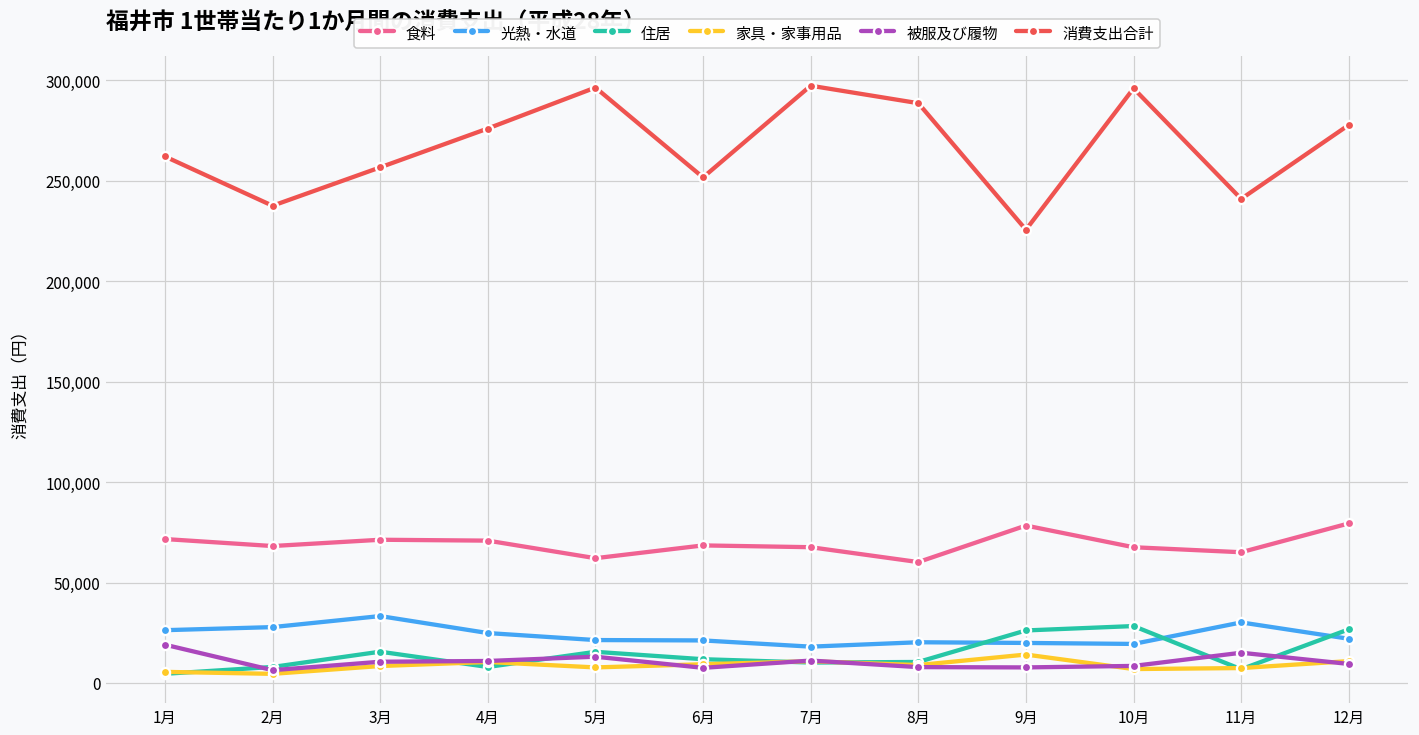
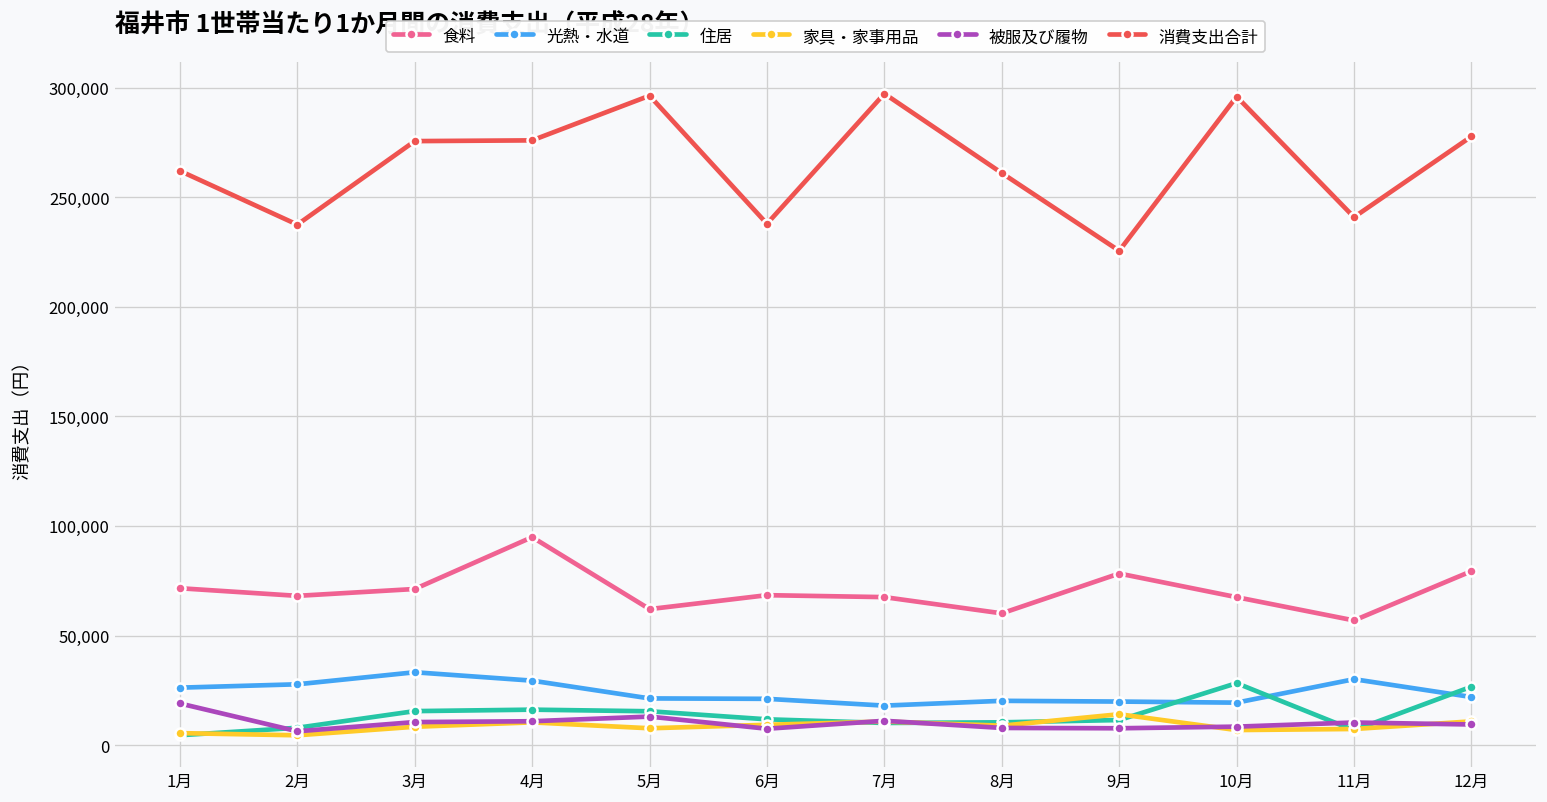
消費支出合計, 3月: 257,000 -> 276,000
食料, 4月: 71,000 -> 95,000
光熱・水道, 4月: 25,000 -> 30,000
住居, 4月: 8,000 -> 16,000
消費支出合計, 6月: 252,000 -> 238,000
消費支出合計, 8月: 289,000 -> 261,000
住居, 9月: 26,000 -> 12,000
食料, 11月: 65,000 -> 57,000
被服及び履物, 11月: 15,000 -> 10,000
